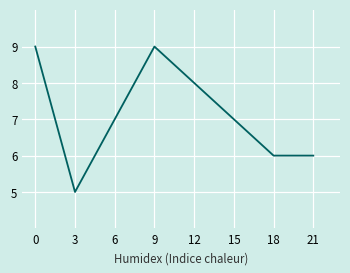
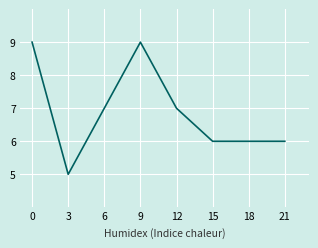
12: 8 -> 7
15: 7 -> 6
